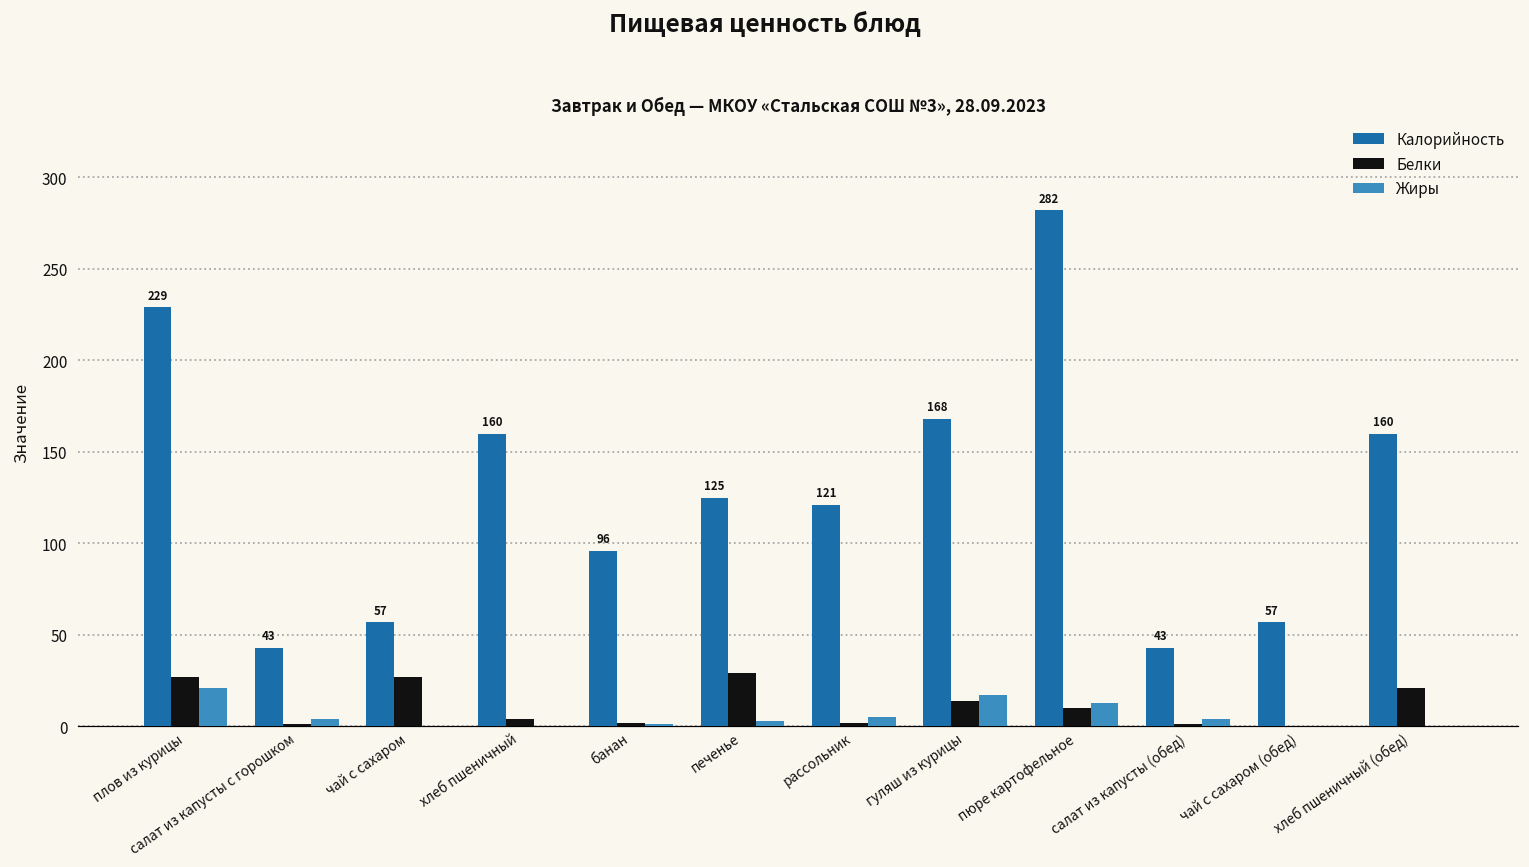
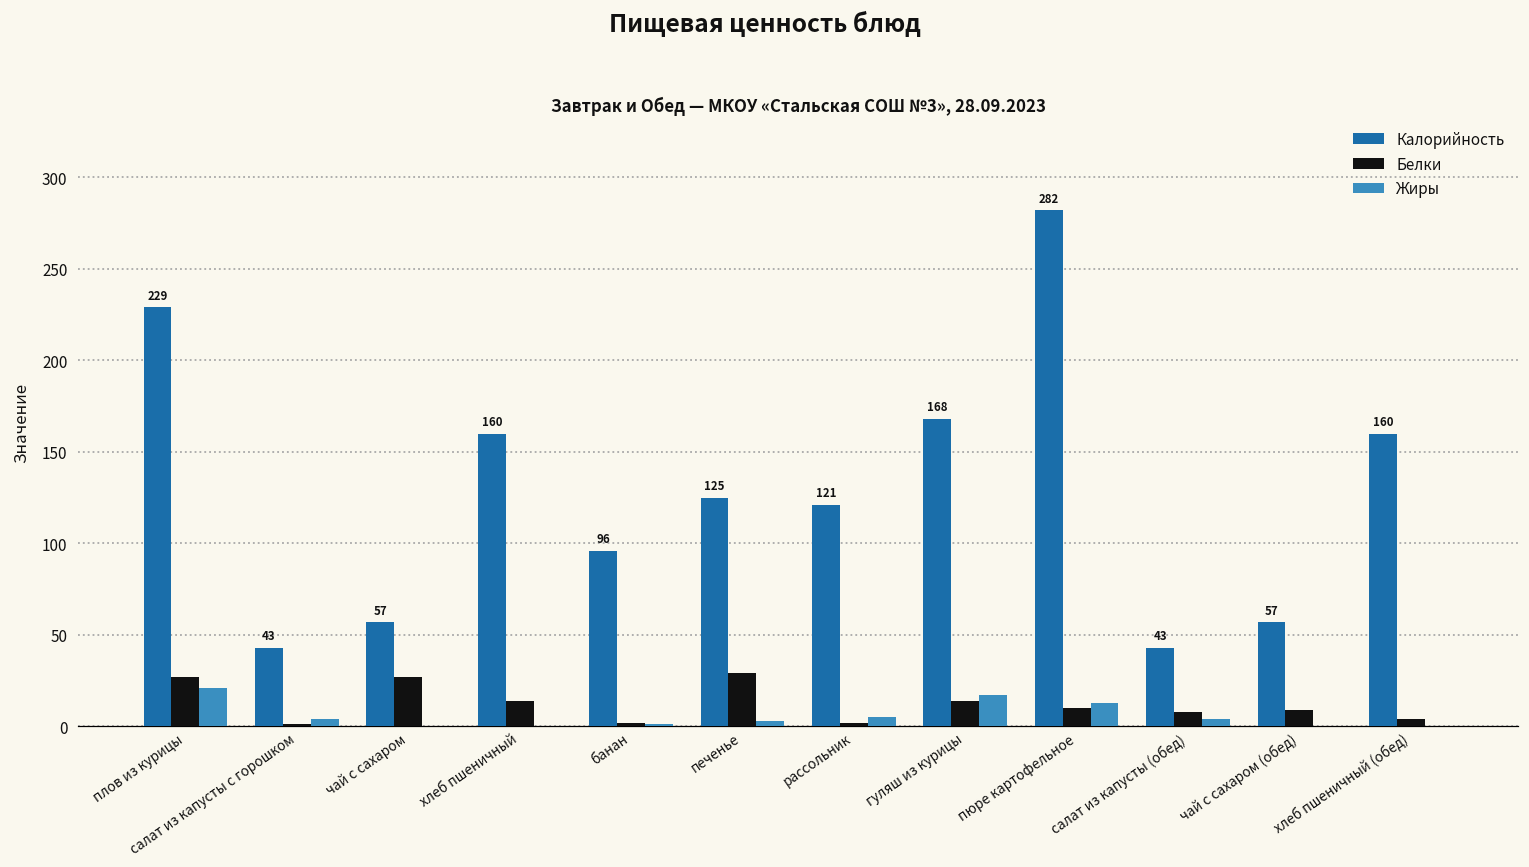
Белки, хлеб пшеничный: 4 -> 14
Белки, салат из капусты (обед): 1 -> 8
Белки, чай с сахаром (обед): 0 -> 9
Белки, хлеб пшеничный (обед): 21 -> 4
